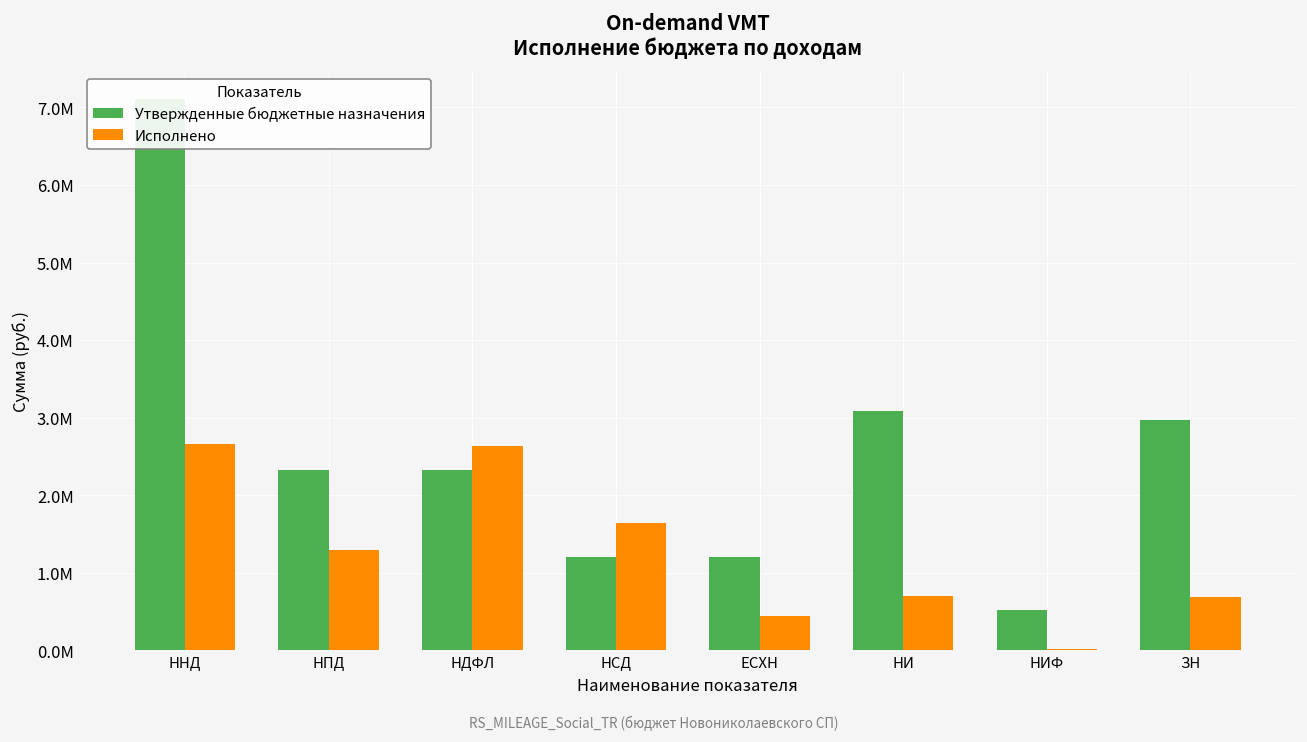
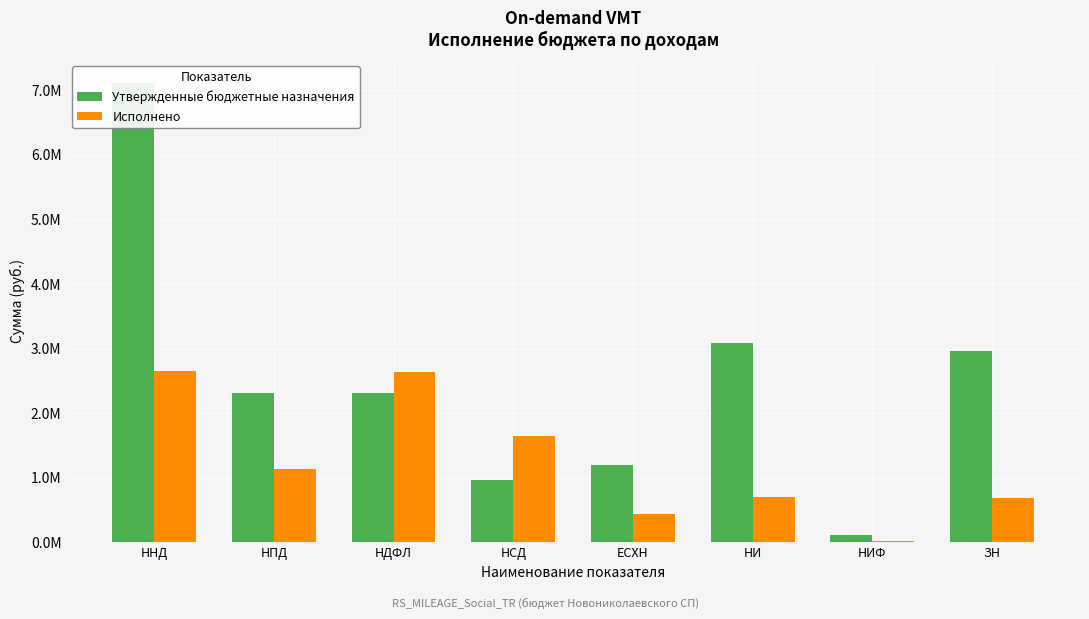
Исполнено, НПД: 1300000 -> 1100000
Утвержденные бюджетные назначения, НСД: 1200000 -> 1000000
Утвержденные бюджетные назначения, НИФ: 500000 -> 100000
